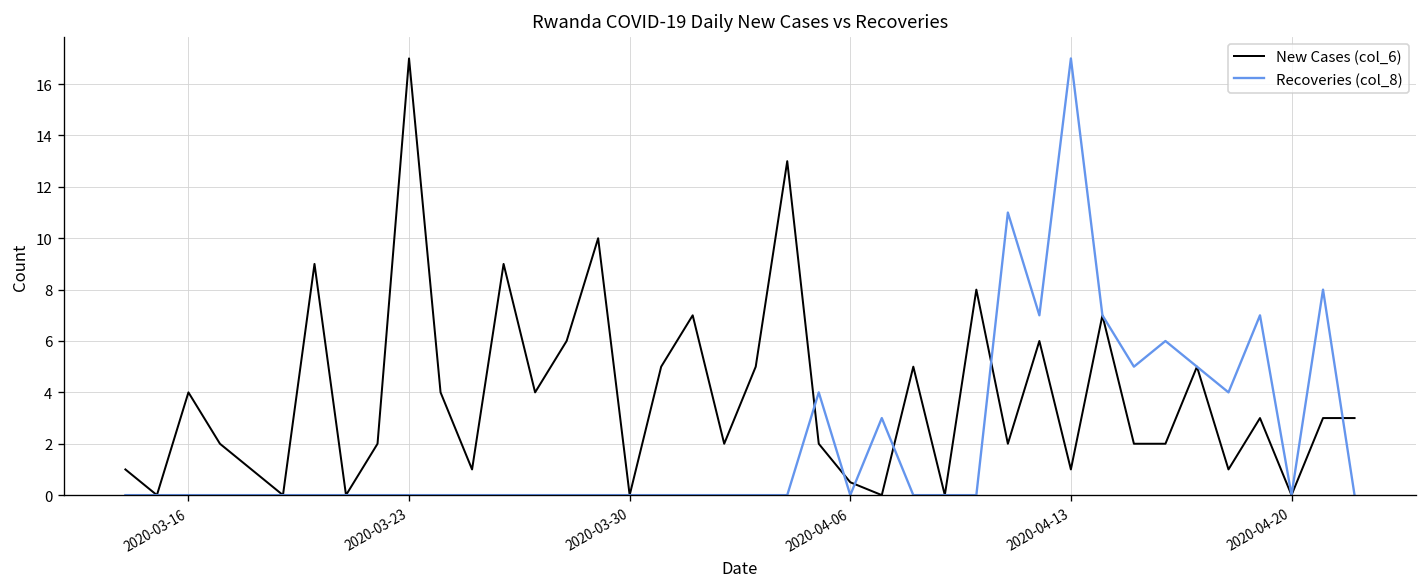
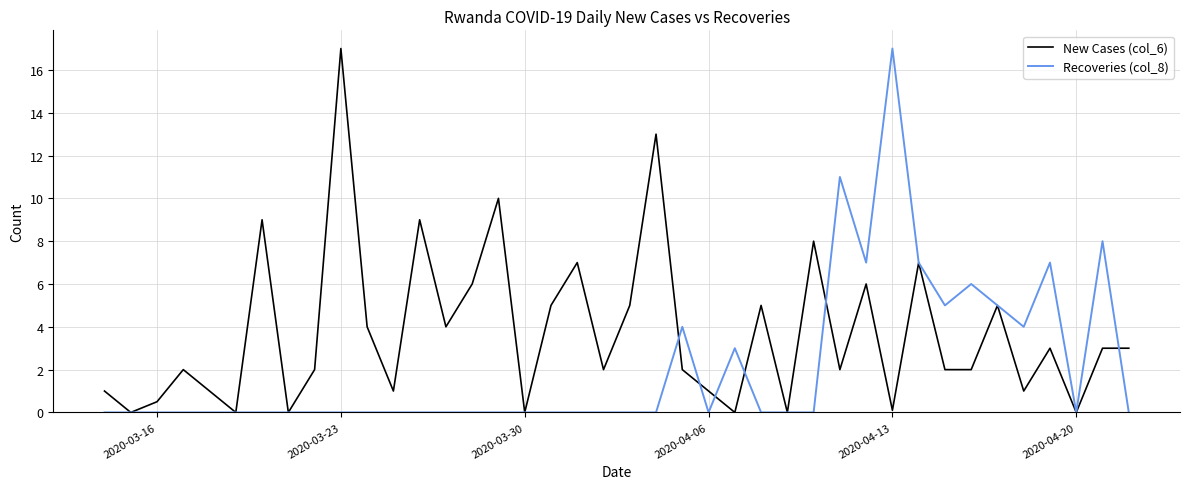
New Cases (col_6), 2020-03-16: 4.0 -> 0.5
New Cases (col_6), 2020-04-06: 0.5 -> 1.0
New Cases (col_6), 2020-04-13: 1.0 -> 0.1
